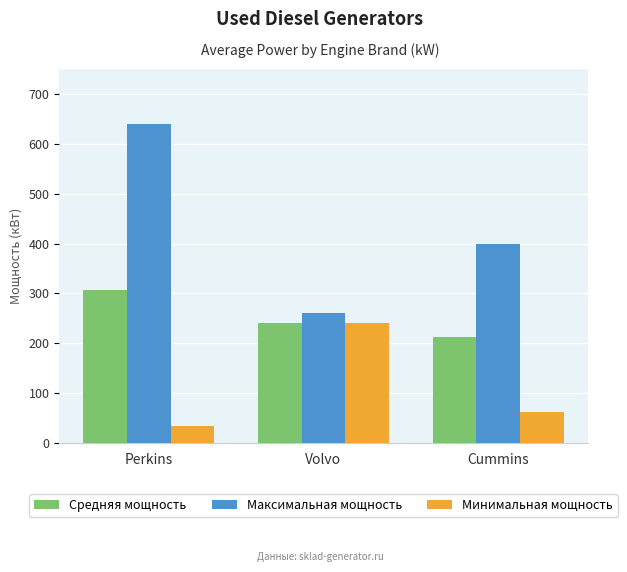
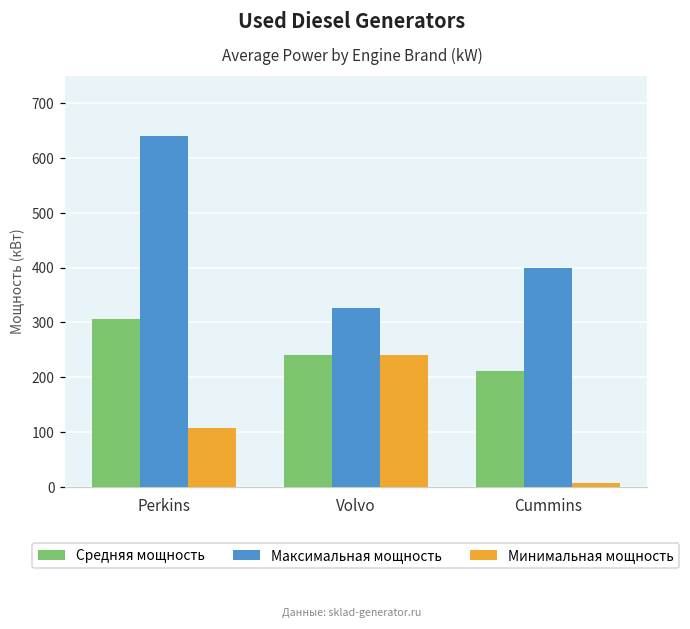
Минимальная мощность, Perkins: 30 -> 110
Максимальная мощность, Volvo: 260 -> 330
Минимальная мощность, Cummins: 60 -> 10
